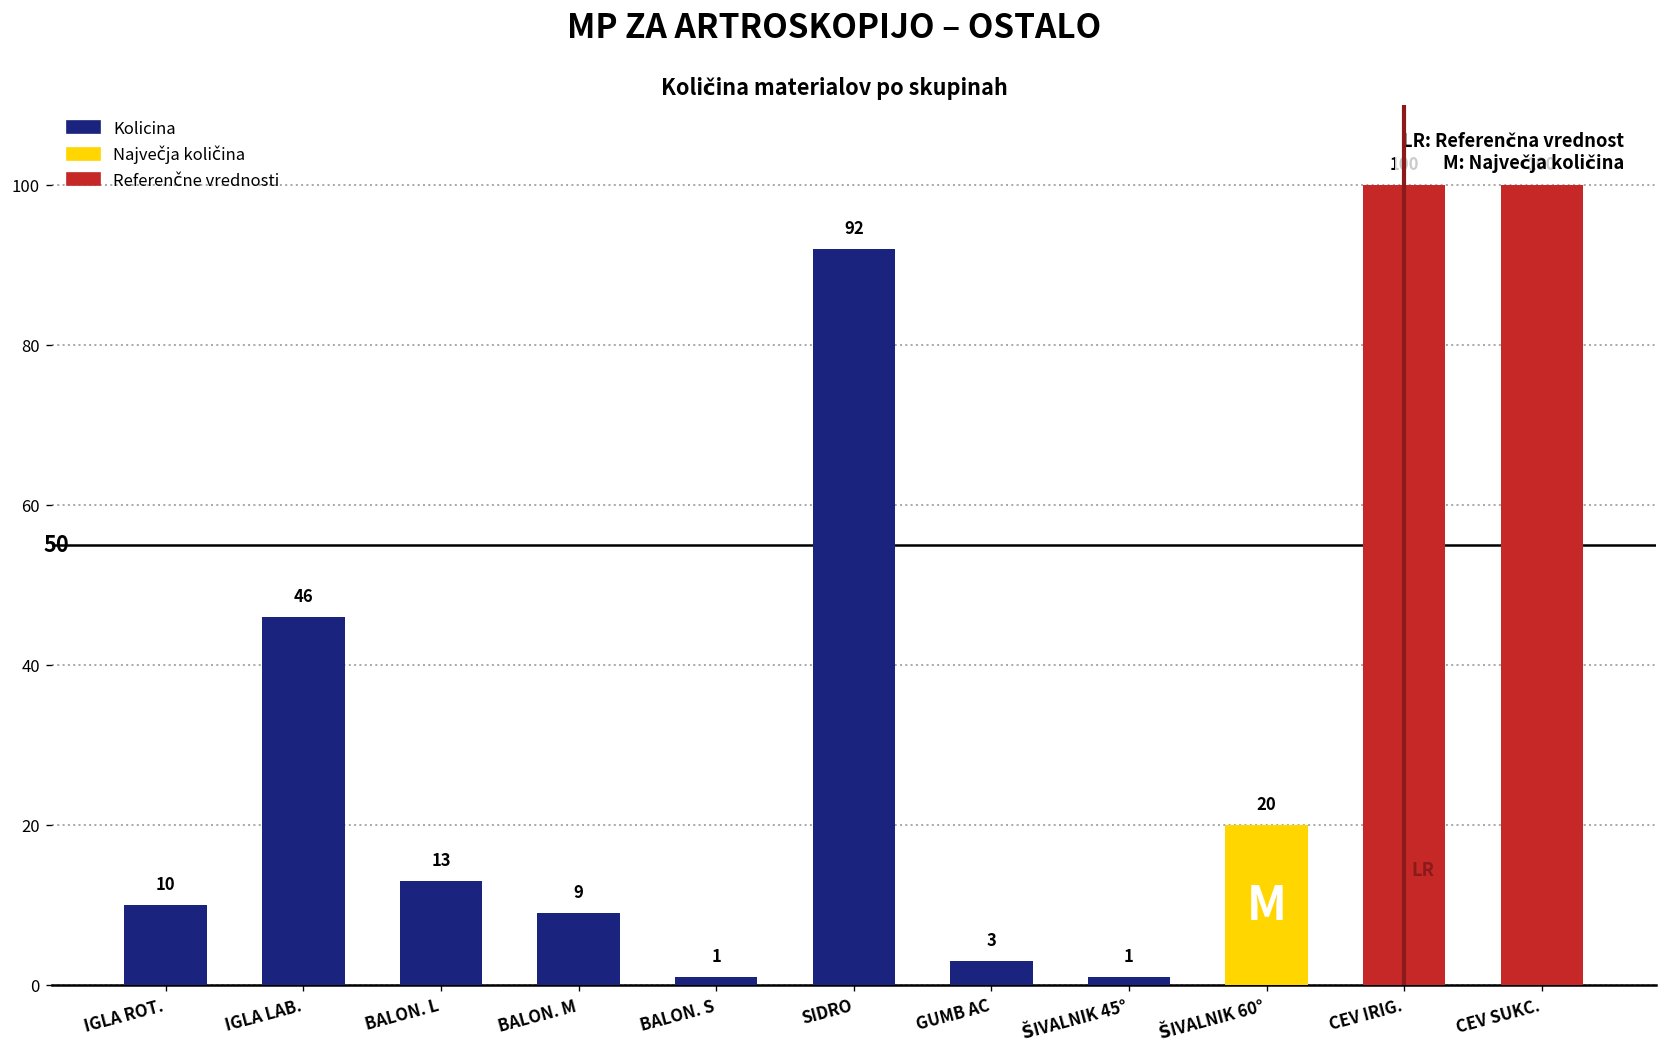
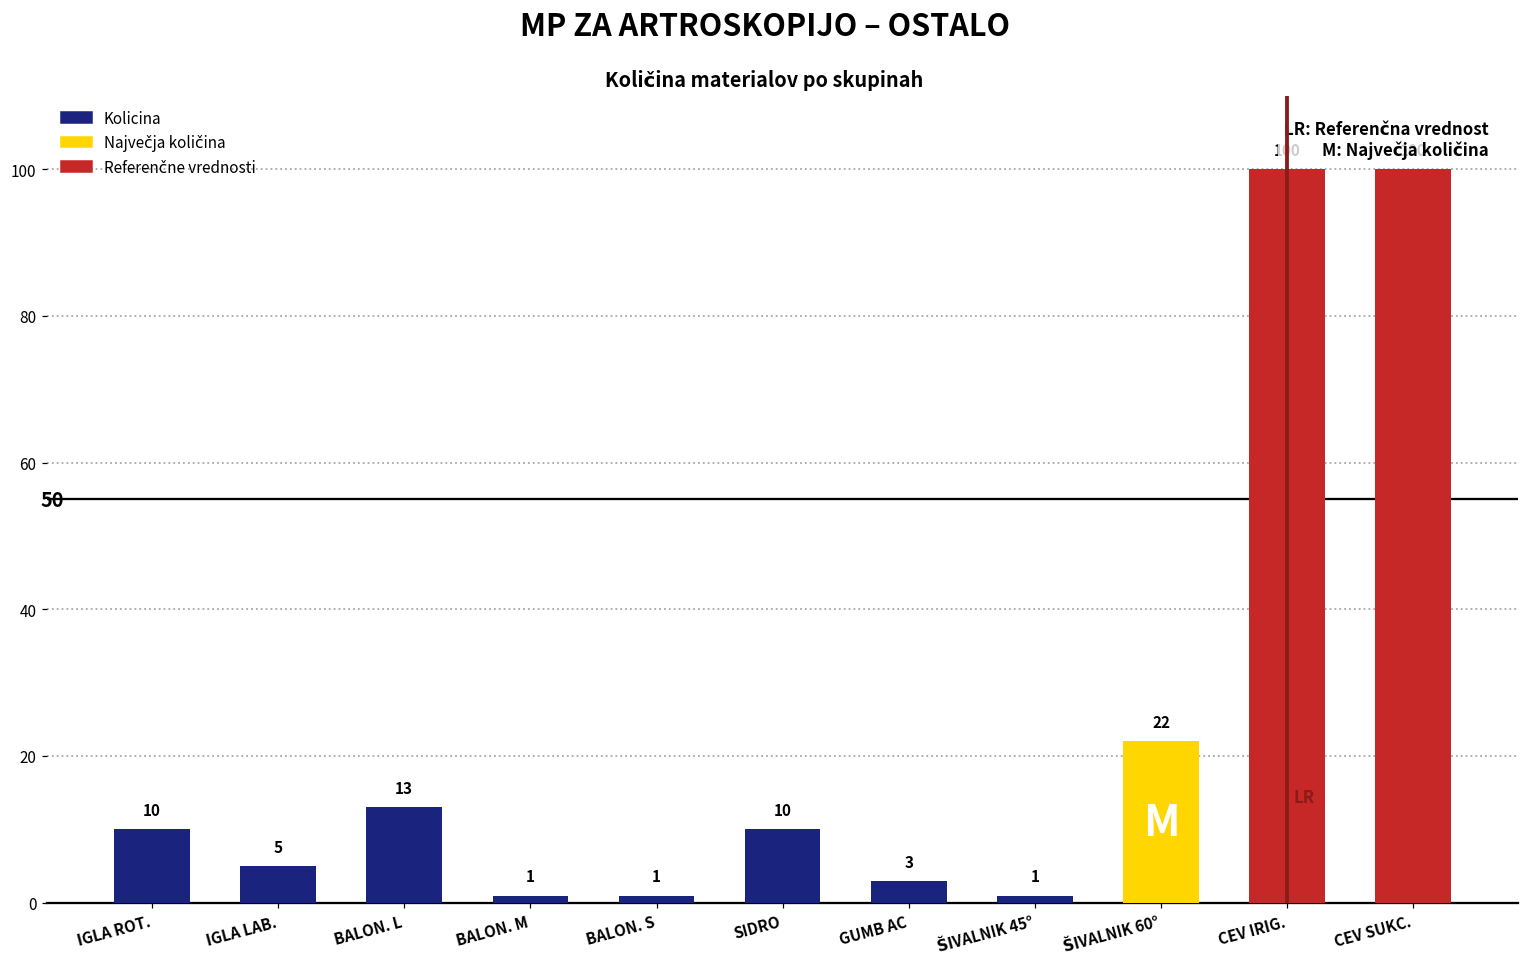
IGLA LAB.: 46 -> 5
BALON. M: 9 -> 1
SIDRO: 92 -> 10
ŠIVALNIK 60°: 20 -> 22
